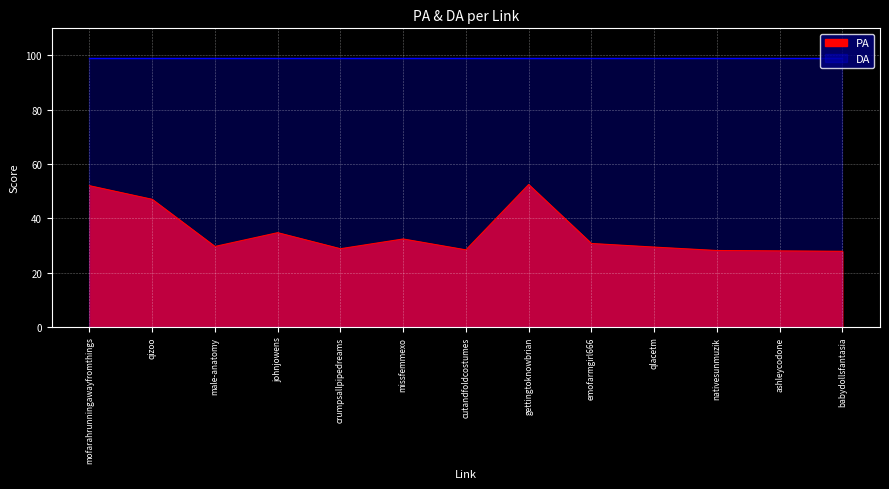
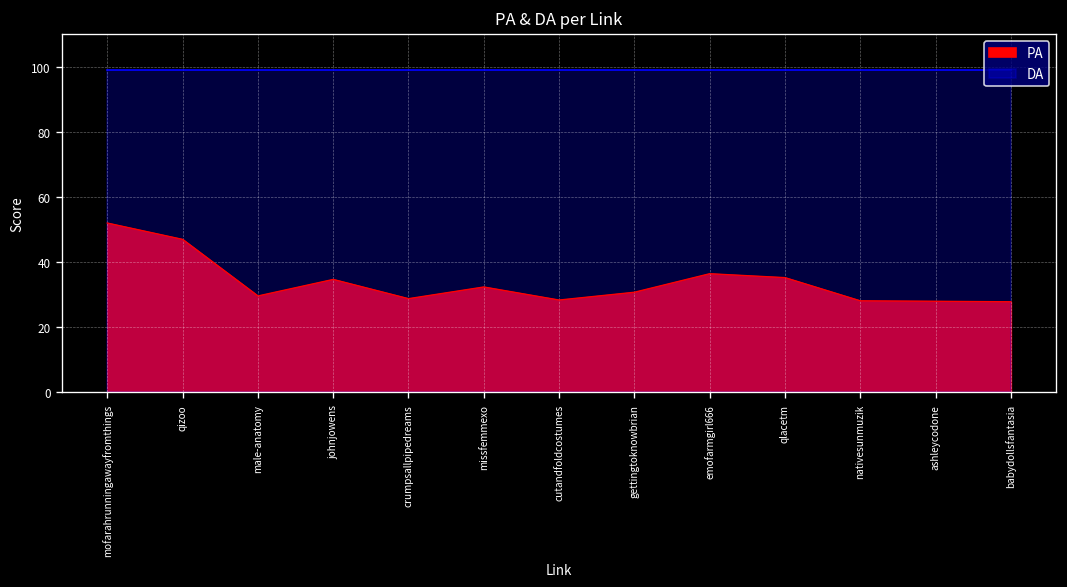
PA, gettingtoknowbrian: 52 -> 31
PA, emofarmgirl666: 31 -> 36
PA, qlacetm: 29 -> 35
